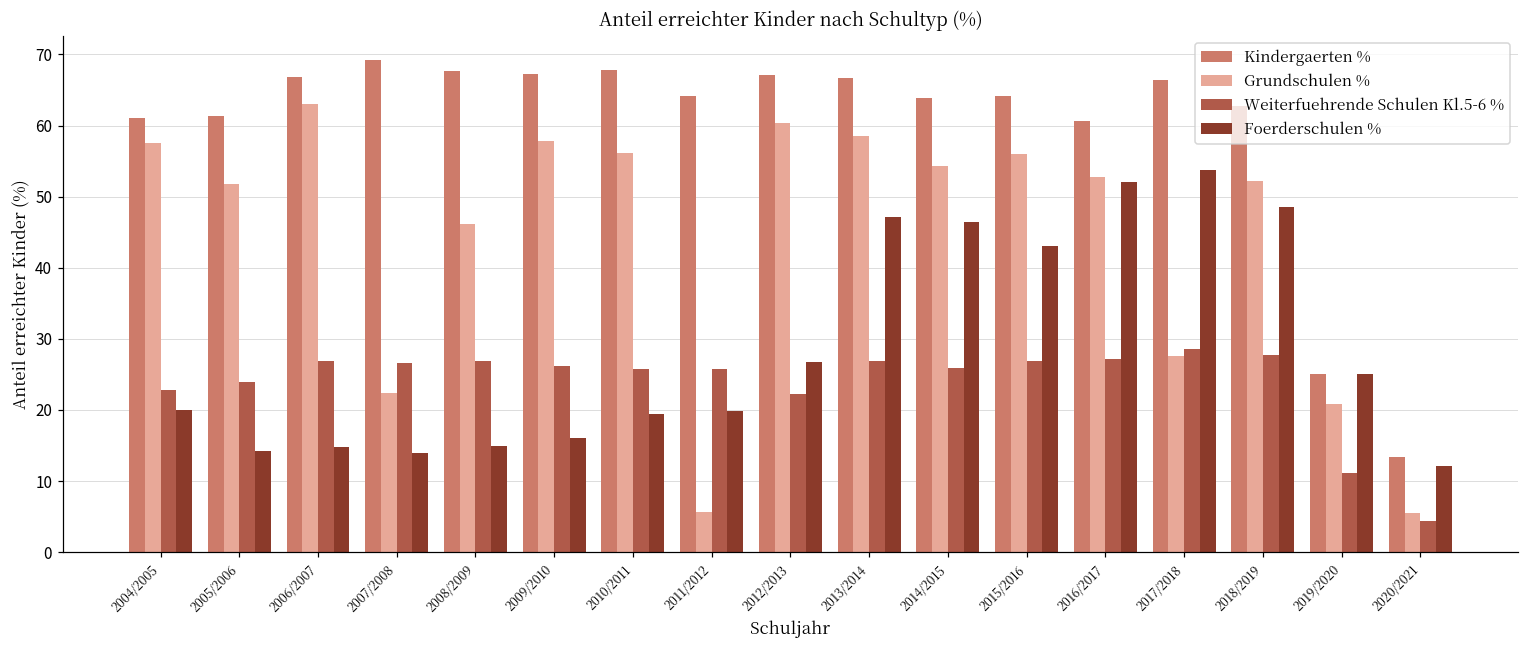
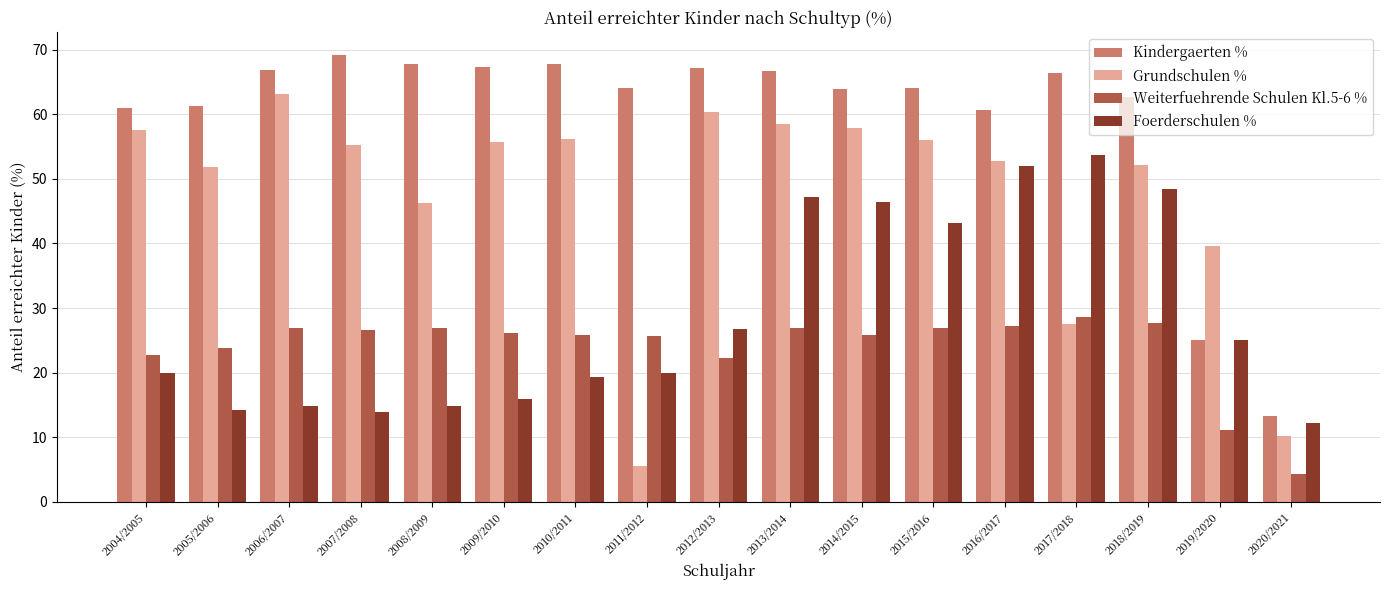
Grundschulen %, 2007/2008: 22 -> 55
Grundschulen %, 2009/2010: 58 -> 56
Grundschulen %, 2014/2015: 54 -> 58
Grundschulen %, 2019/2020: 21 -> 40
Grundschulen %, 2020/2021: 6 -> 10
